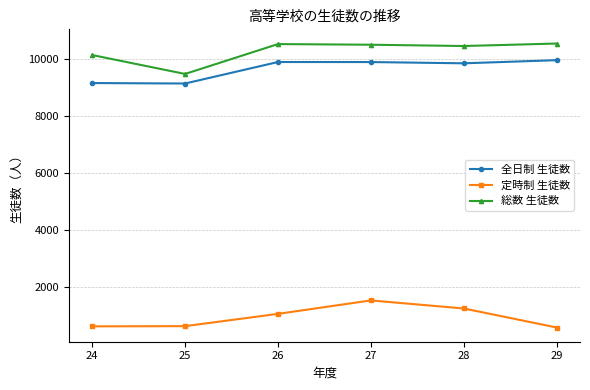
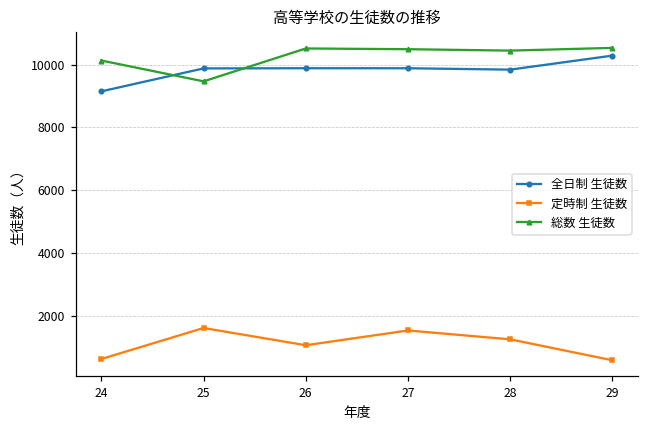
全日制 生徒数, 25: 9100 -> 9900
定時制 生徒数, 25: 600 -> 1600
全日制 生徒数, 29: 10000 -> 10300
